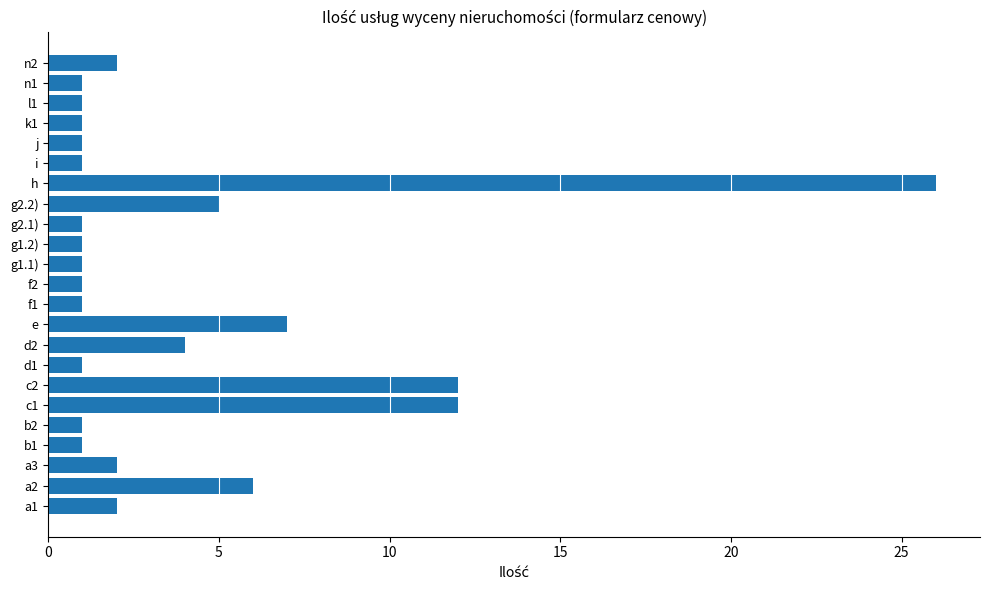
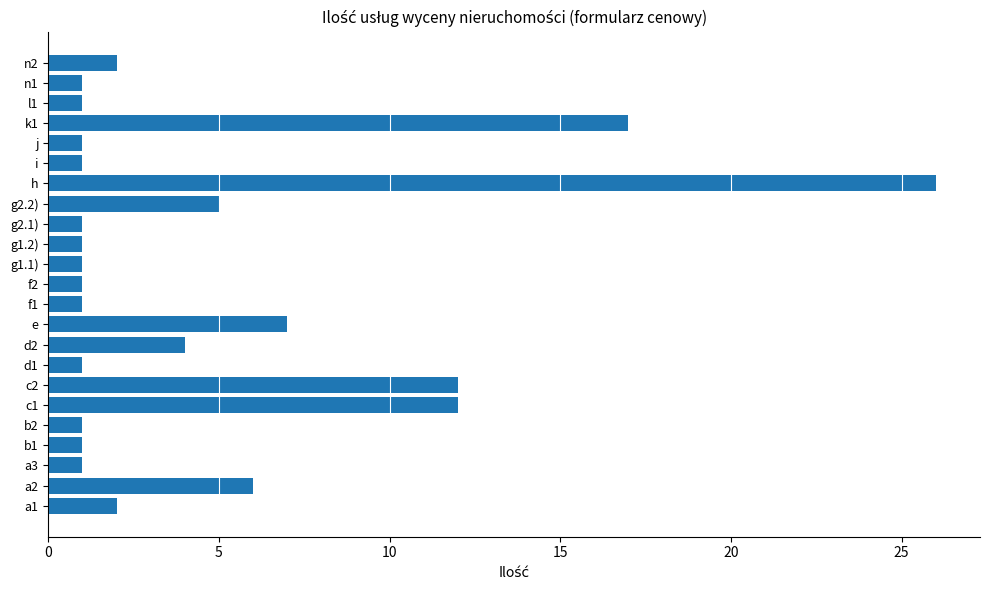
k1: 1 -> 17
a3: 2 -> 1
